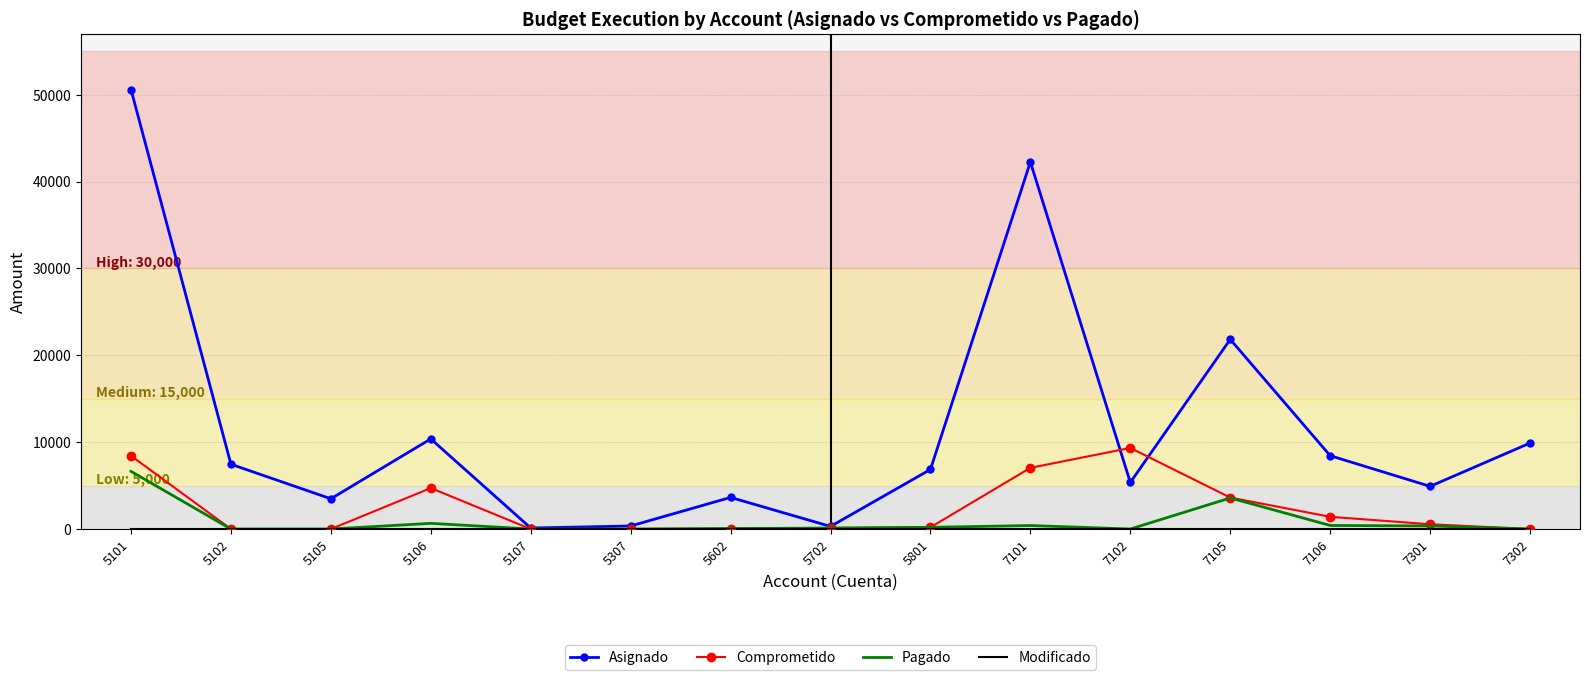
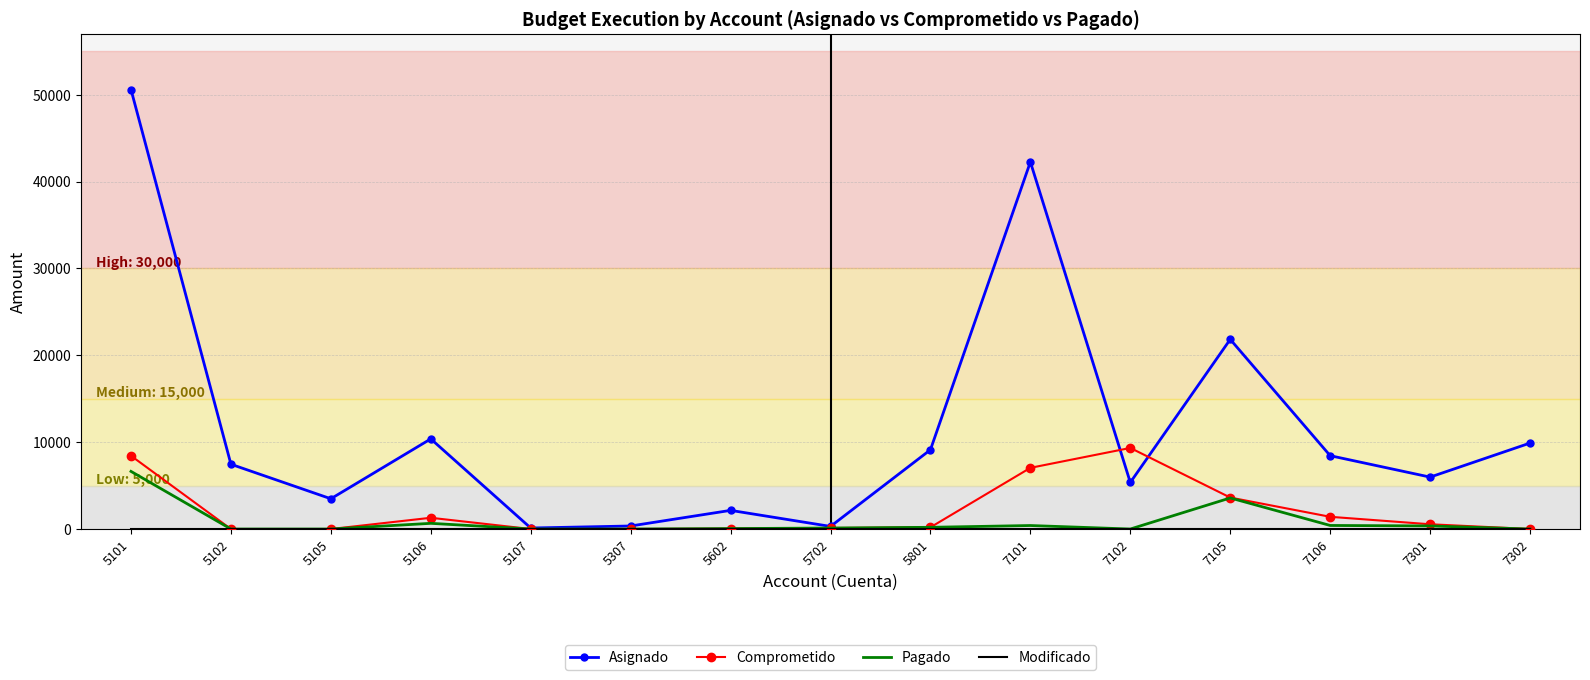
Comprometido, 5106: 5000 -> 1000
Asignado, 5602: 4000 -> 2000
Asignado, 5801: 7000 -> 9000
Asignado, 7301: 5000 -> 6000
